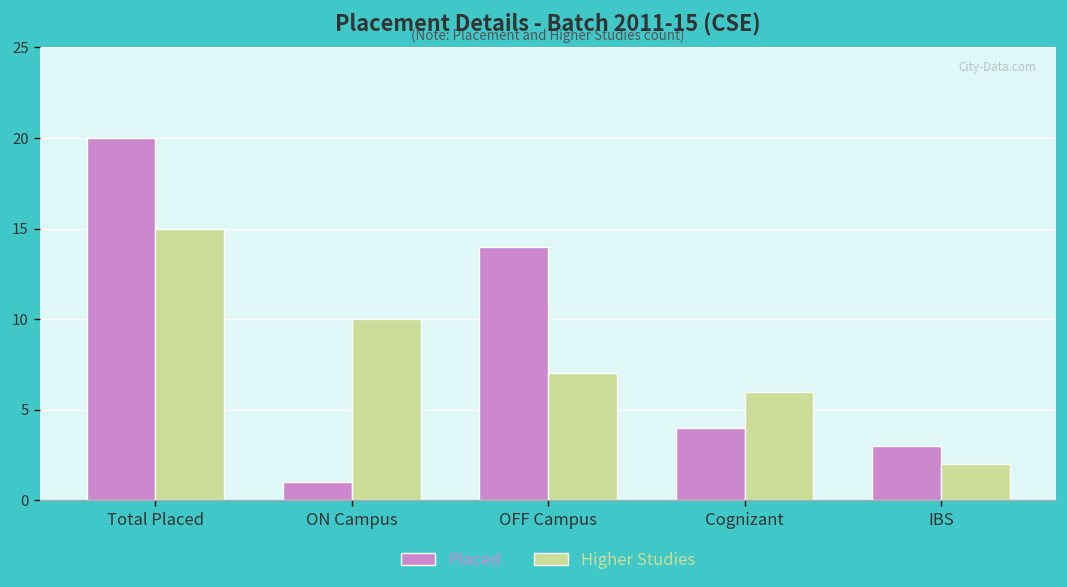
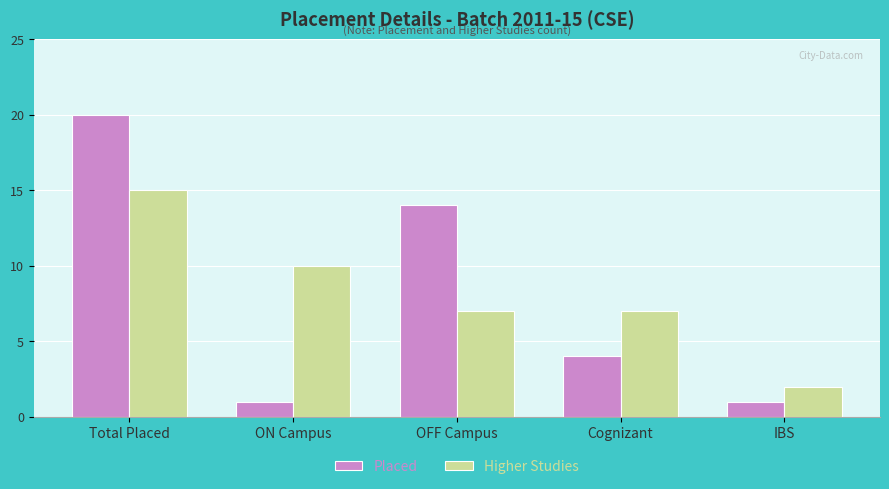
Higher Studies, Cognizant: 6 -> 7
Placed, IBS: 3 -> 1
